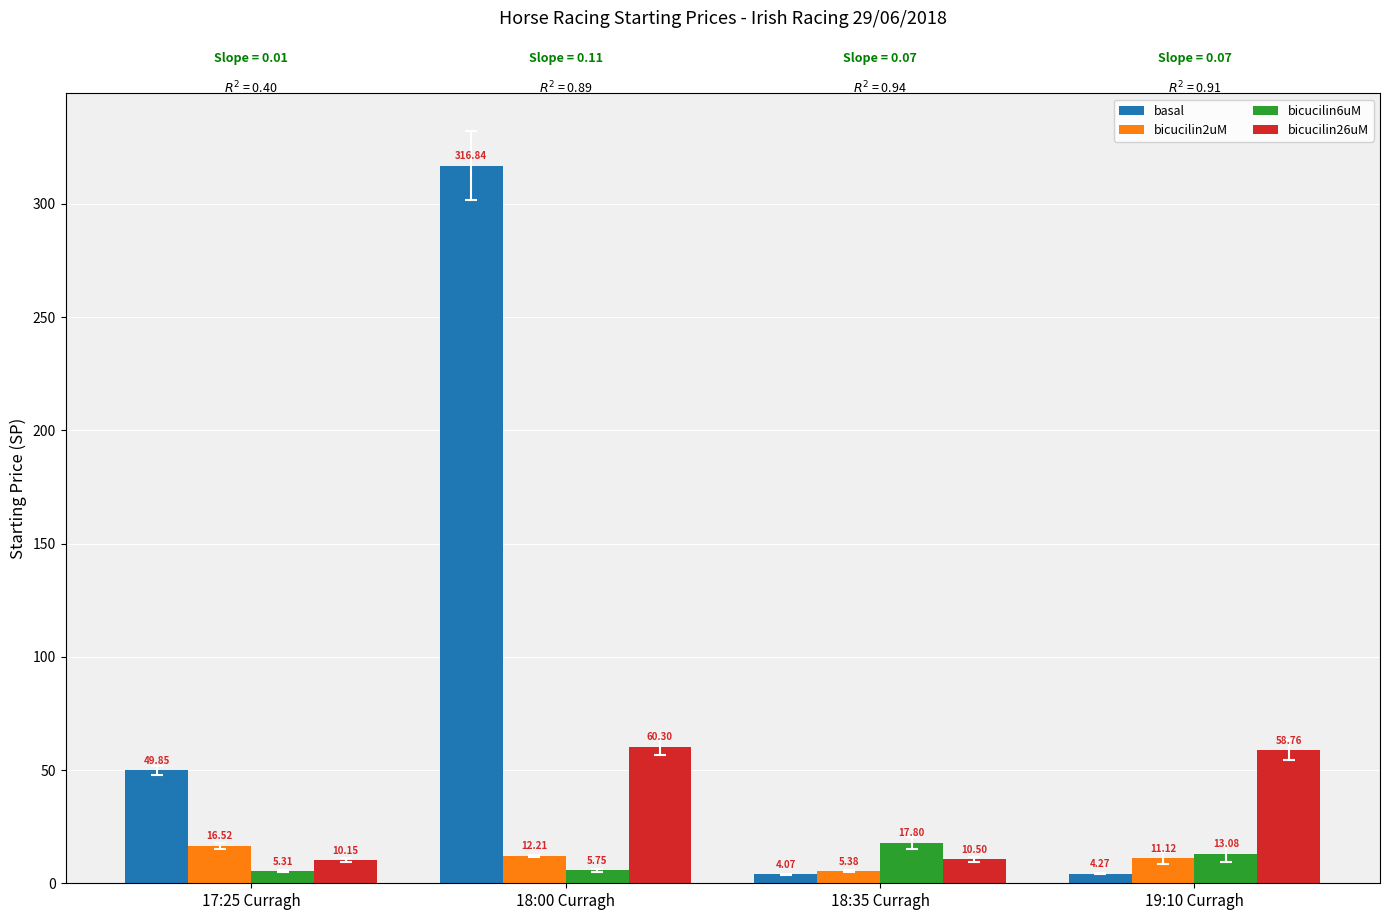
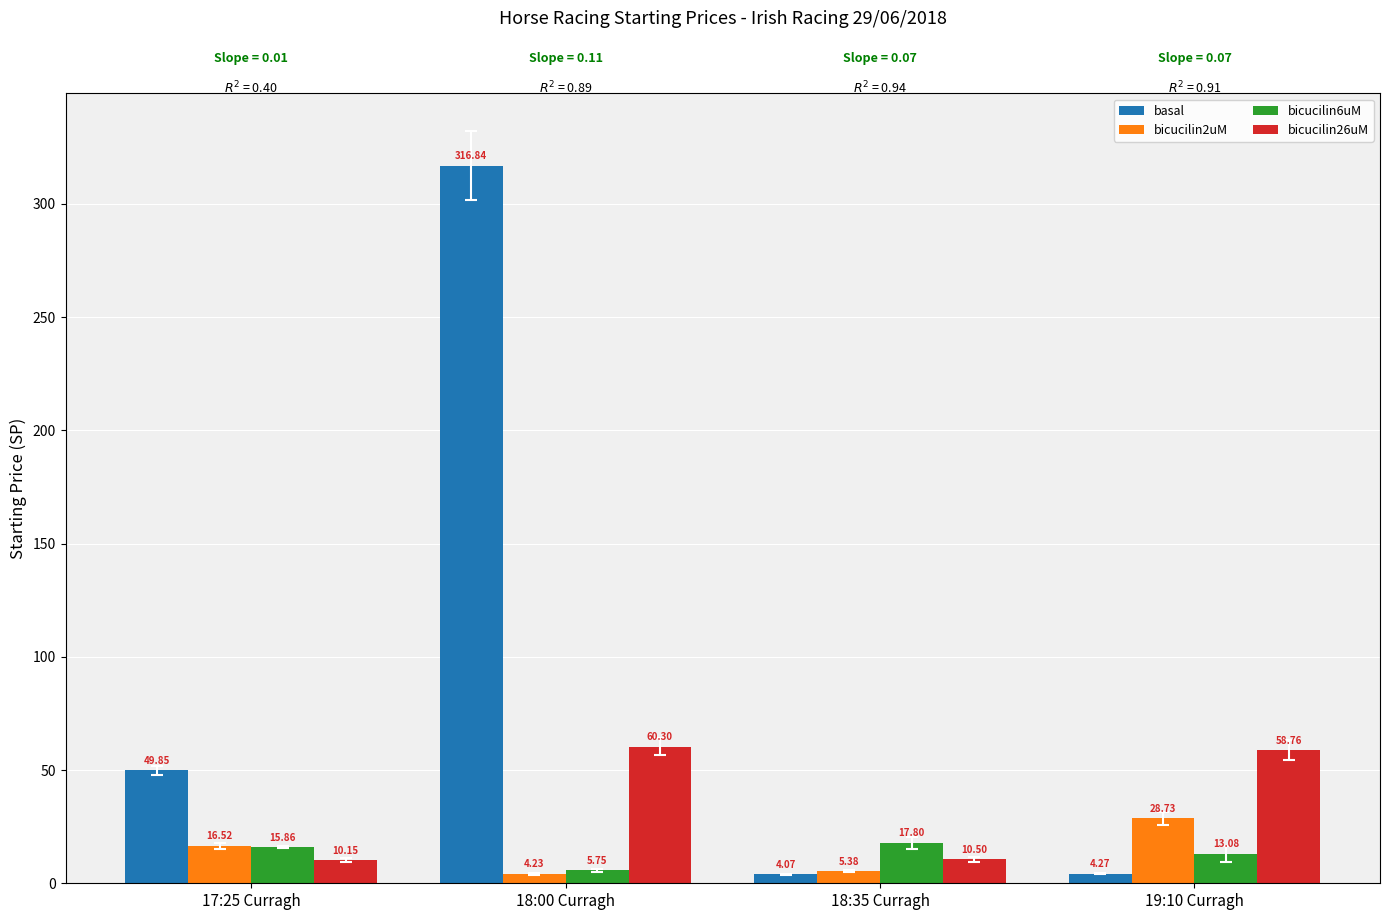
bicucilin6uM, 17:25 Curragh: 5.31 -> 15.86
bicucilin2uM, 18:00 Curragh: 12.21 -> 4.23
bicucilin2uM, 19:10 Curragh: 11.12 -> 28.73
